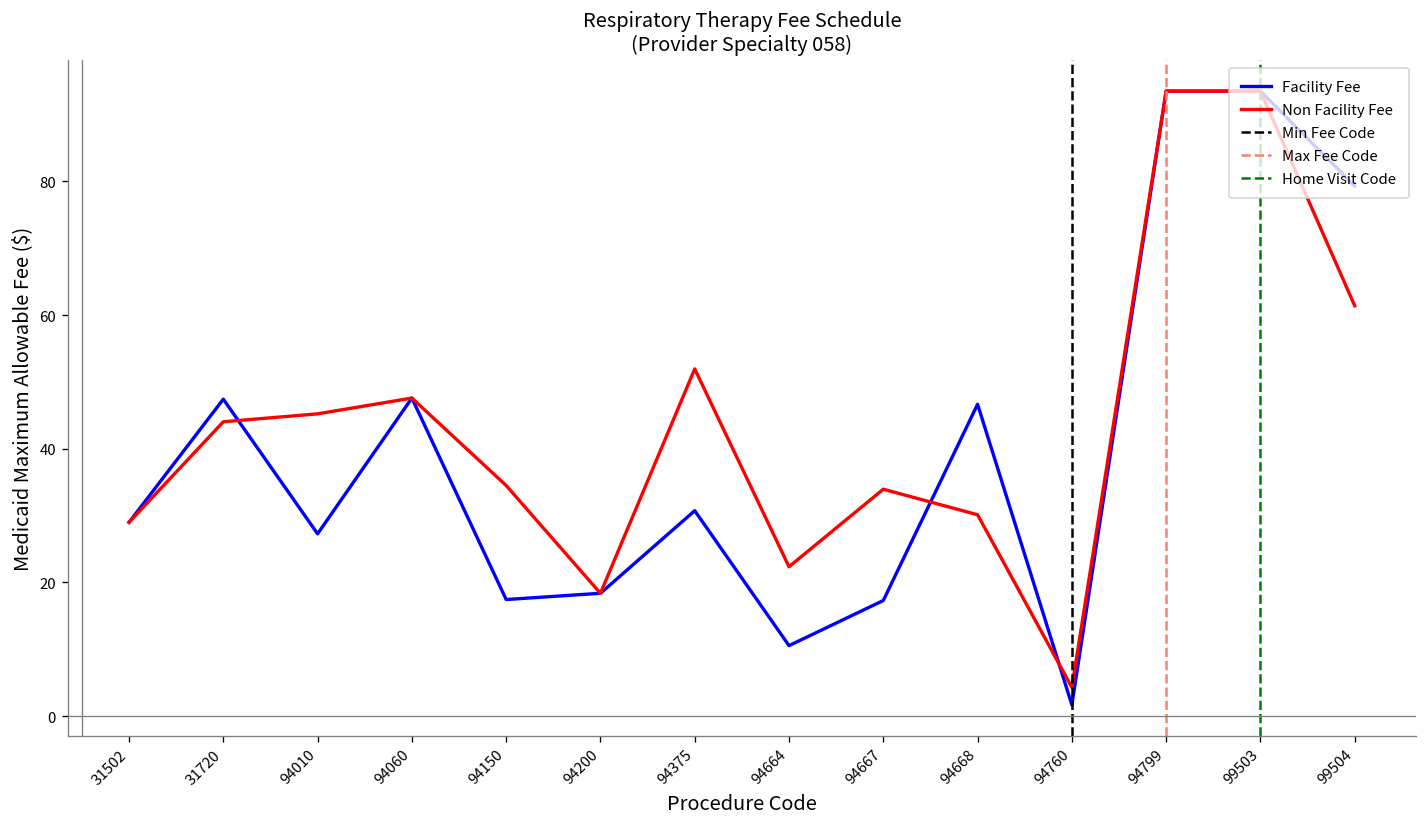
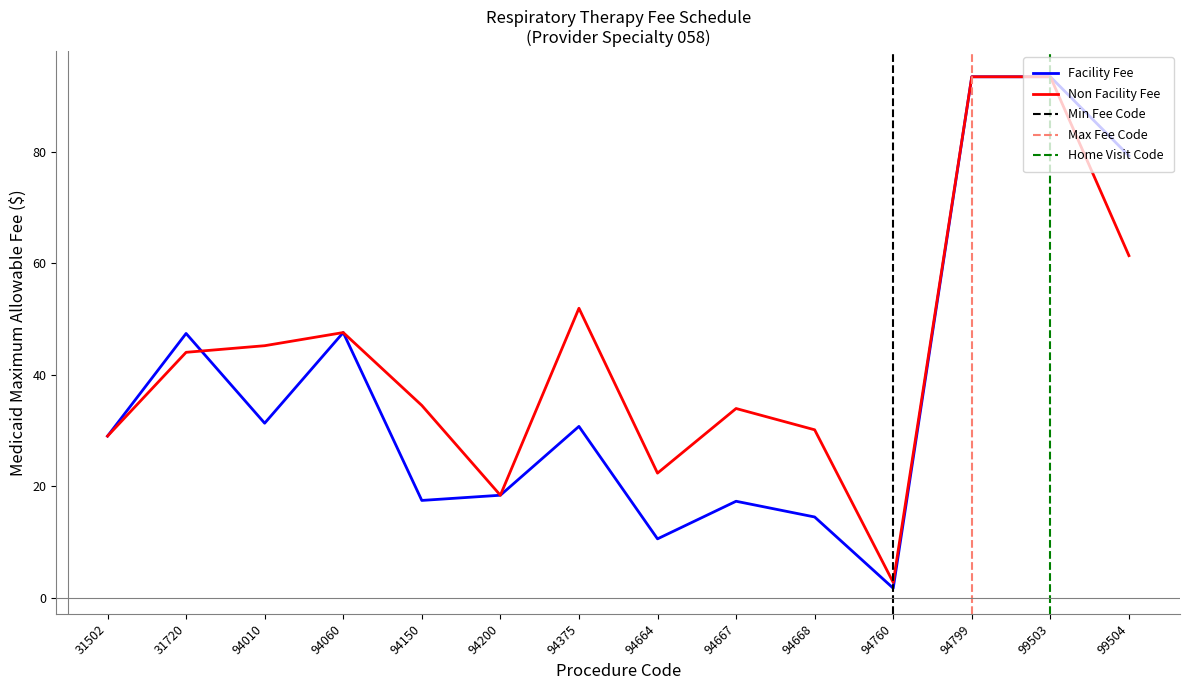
Facility Fee, 94010: 27 -> 31
Facility Fee, 94668: 47 -> 14
Non Facility Fee, 94760: 4 -> 3
